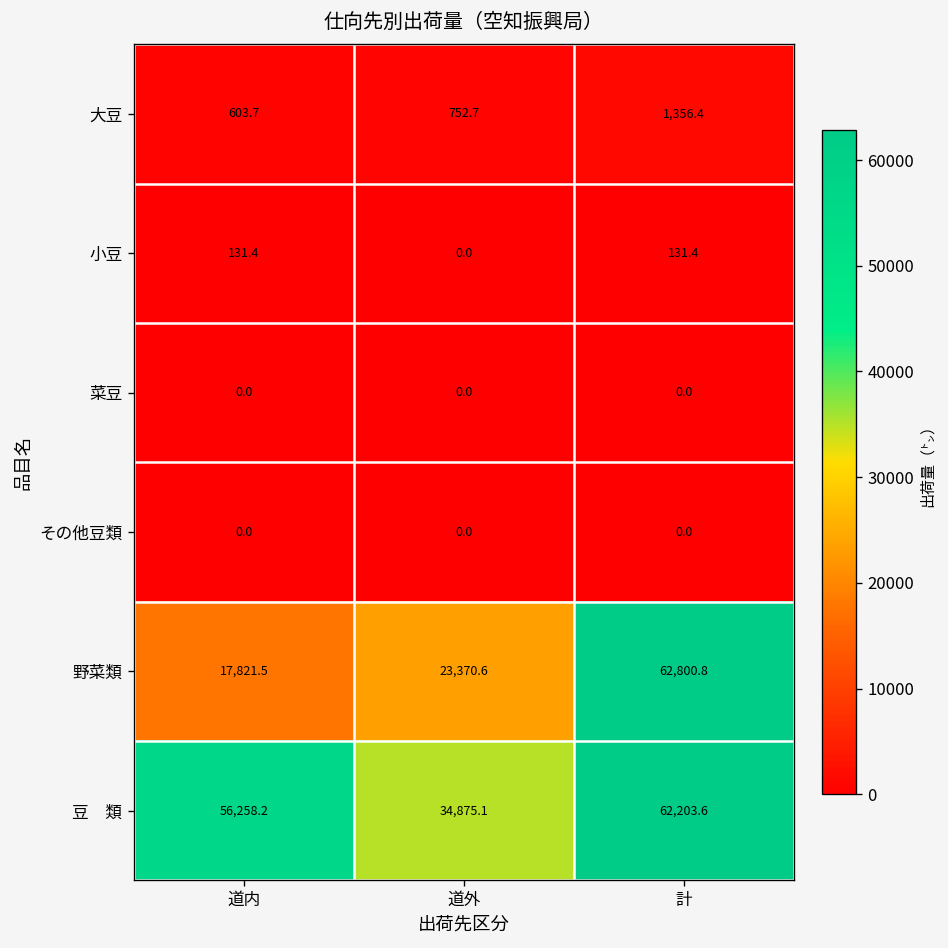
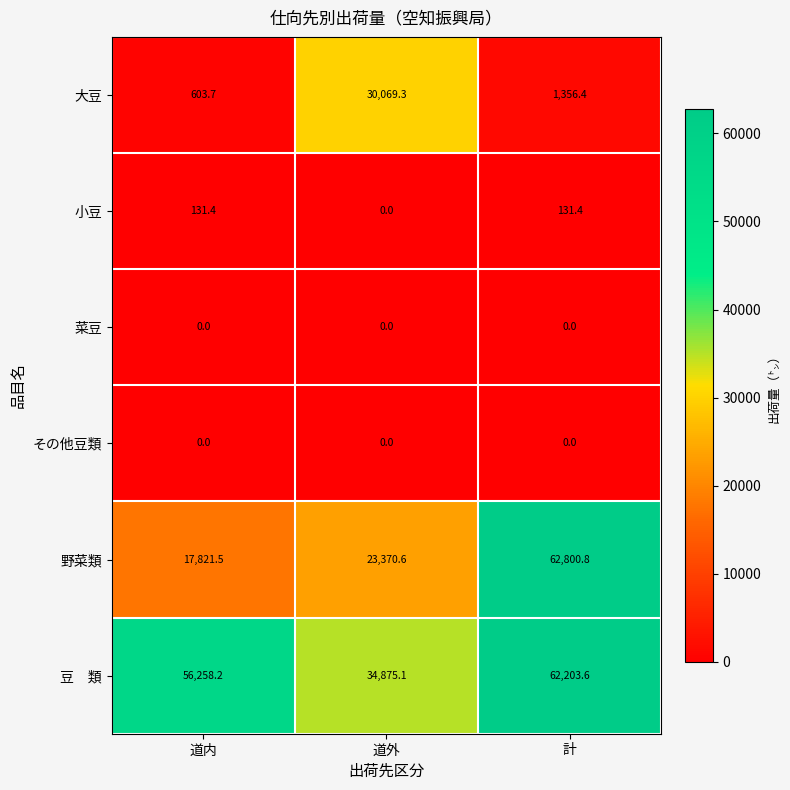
大豆, 道外: 752.7 -> 30,069.3
